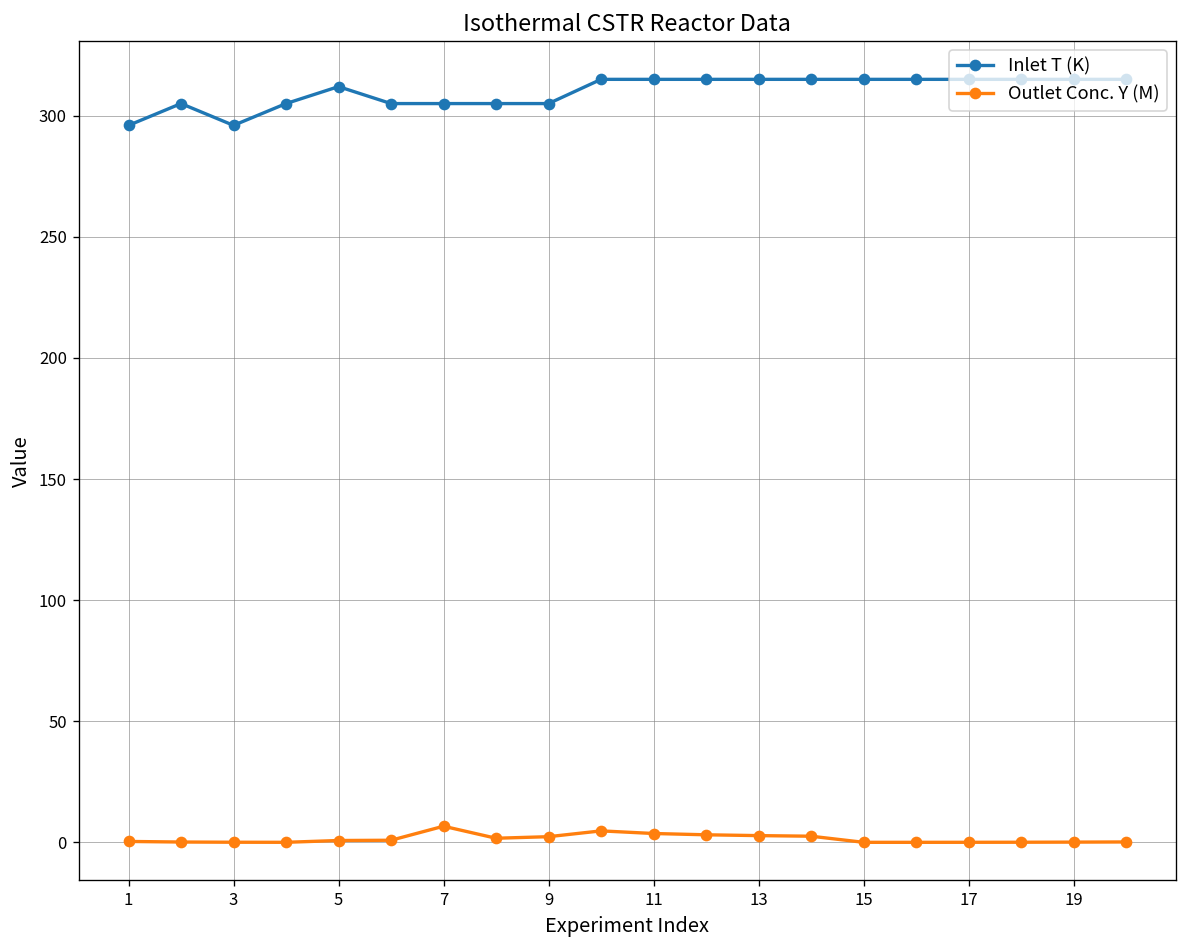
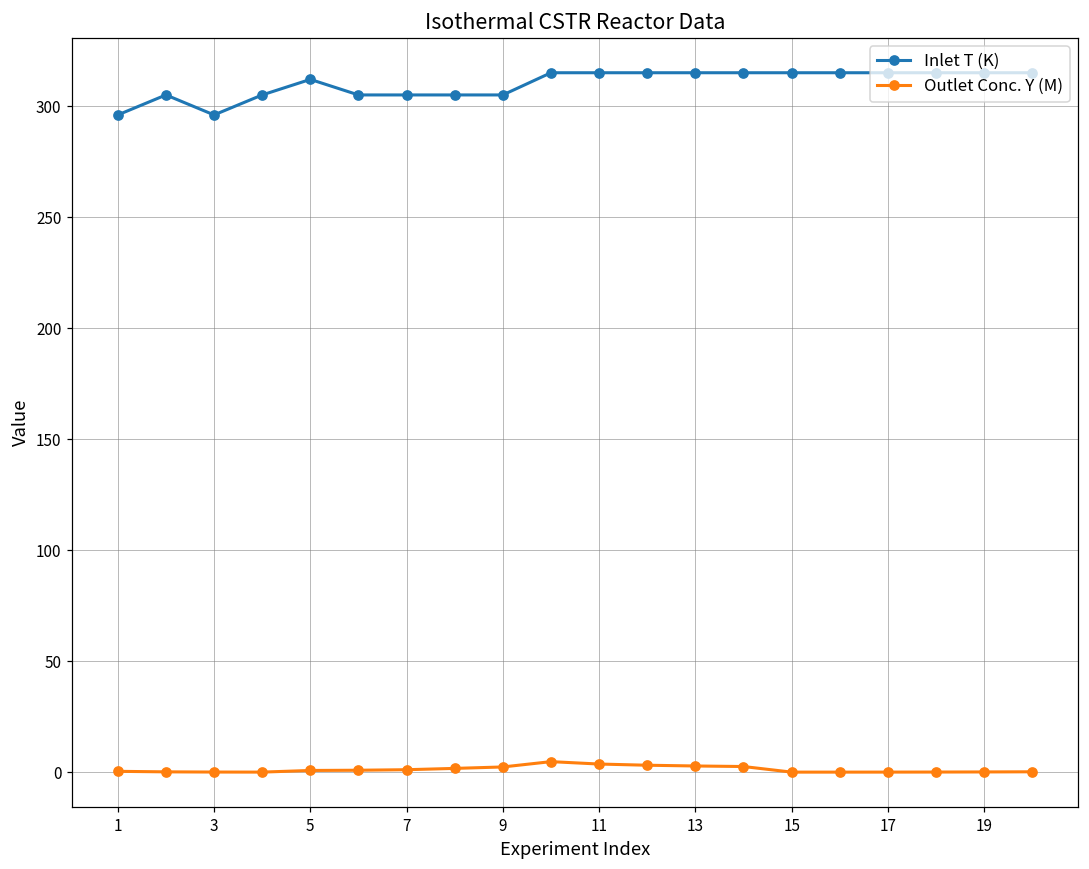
Outlet Conc. Y (M), 7: 7 -> 1
